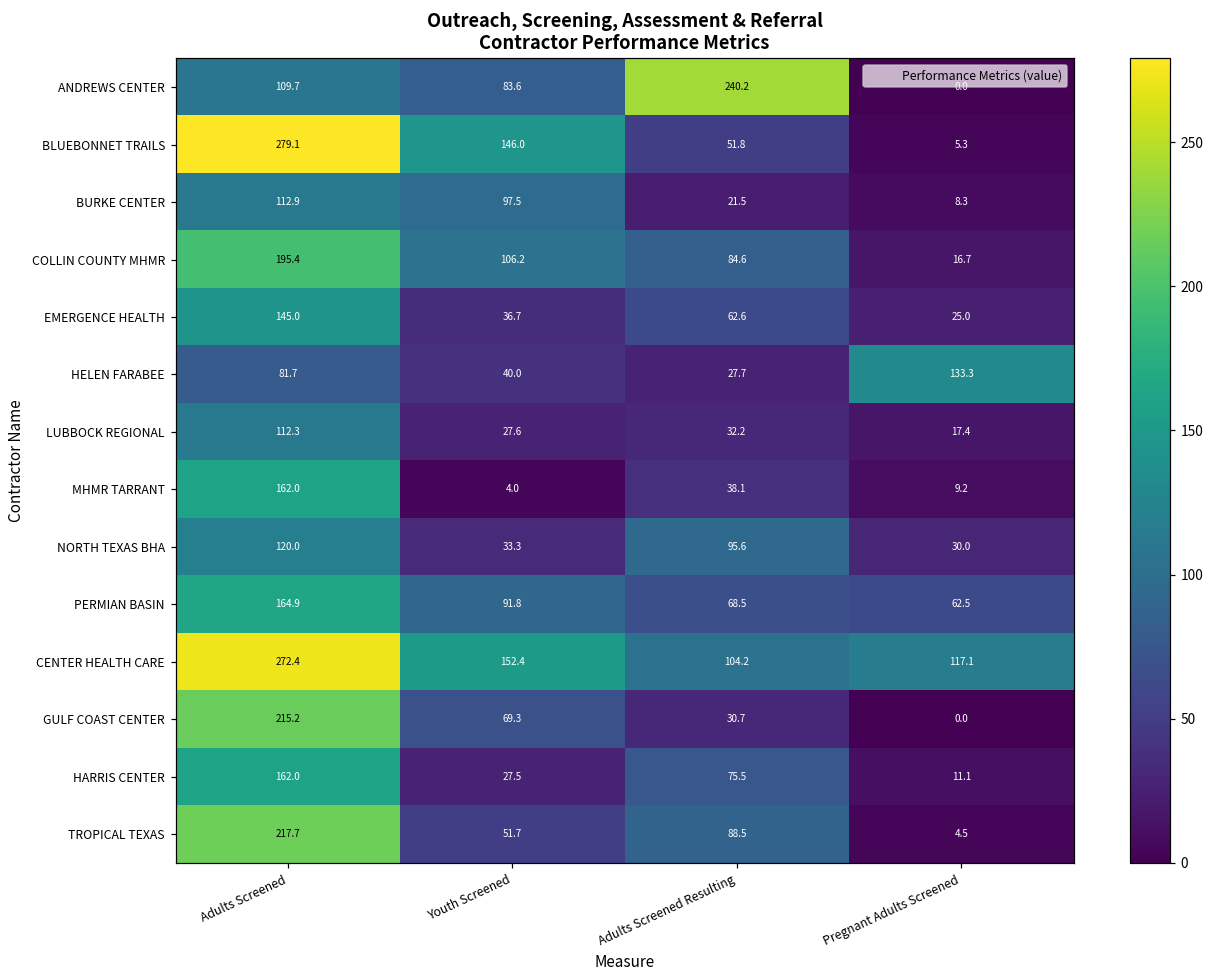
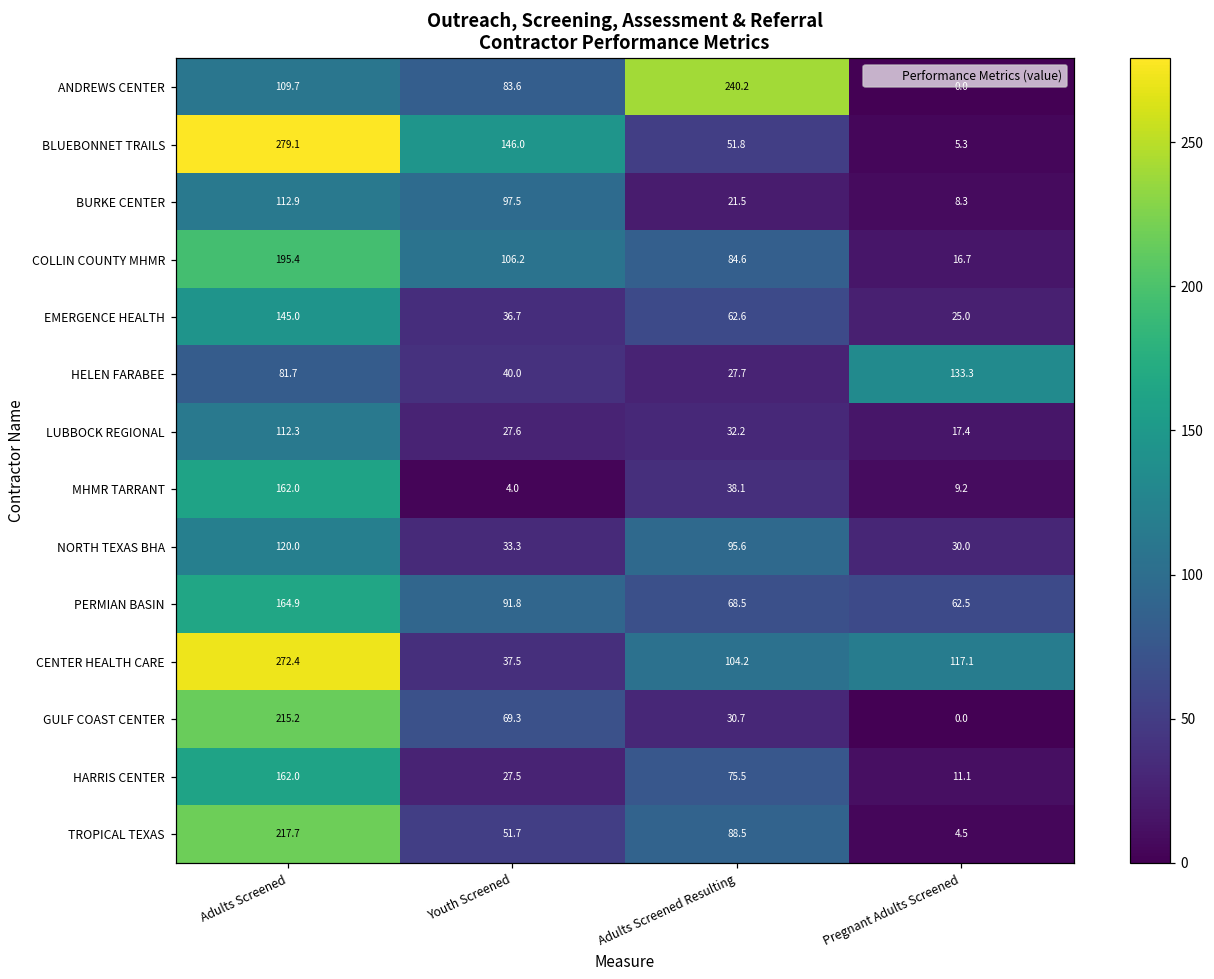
CENTER HEALTH CARE, Youth Screened: 152.4 -> 37.5
